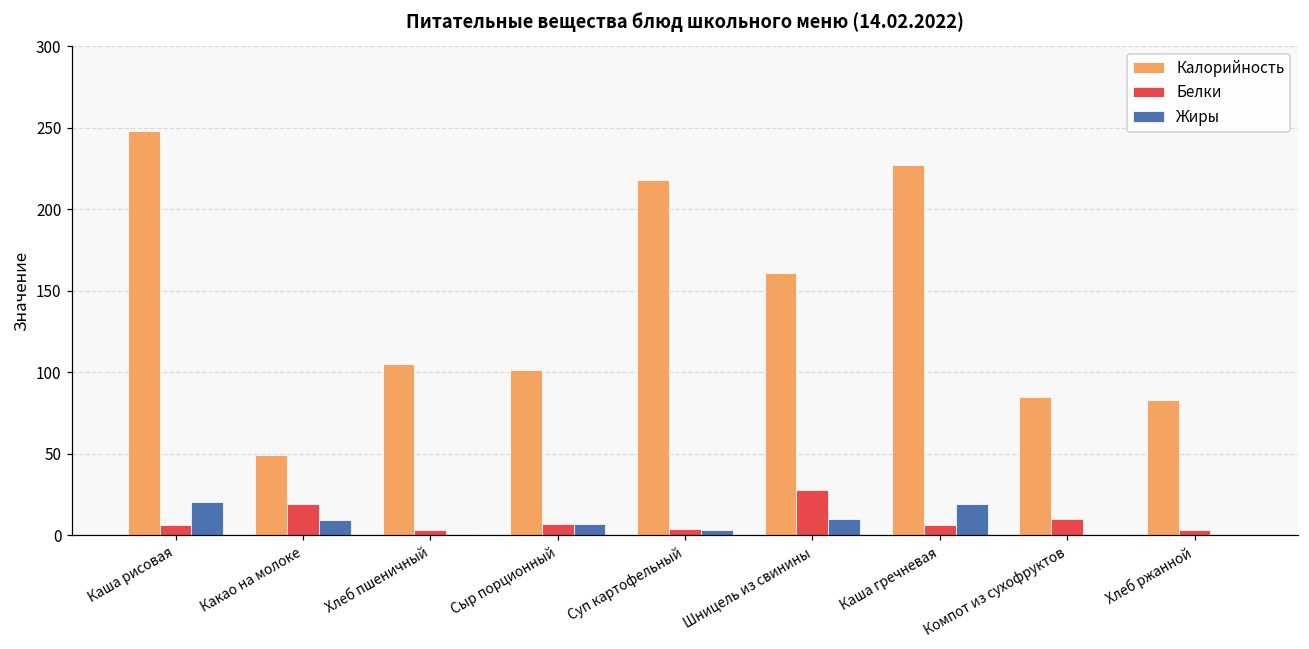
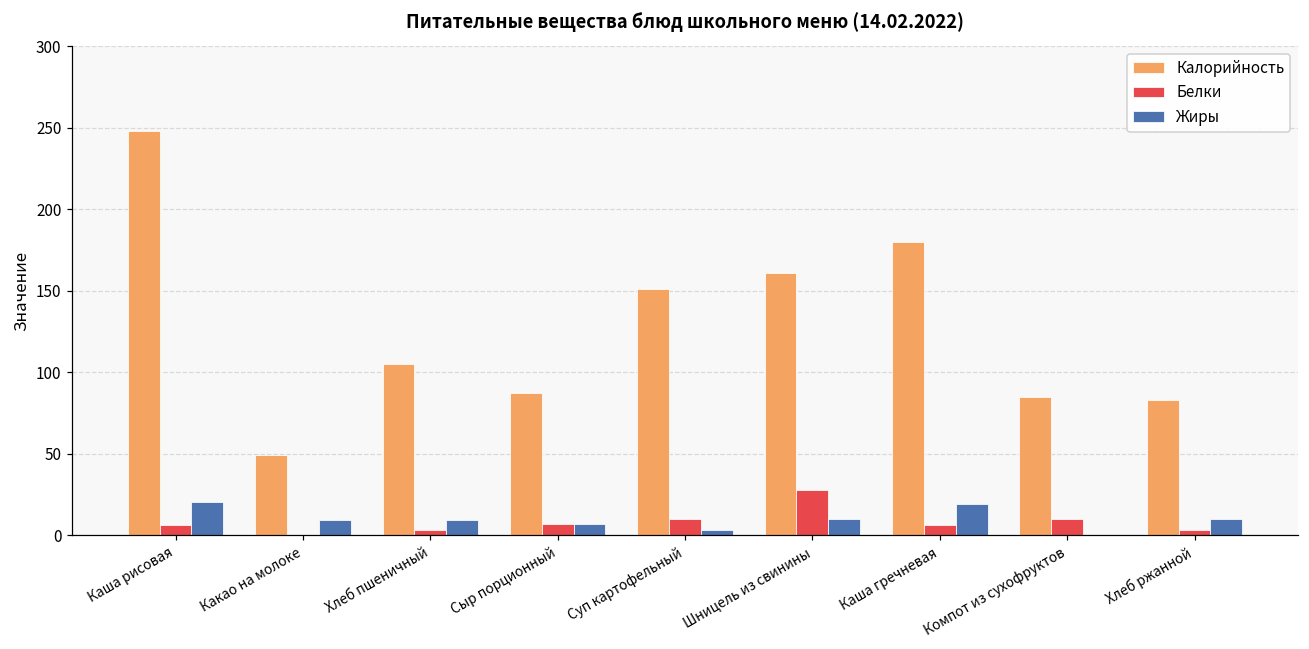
Белки, Какао на молоке: 19 -> 0
Жиры, Хлеб пшеничный: 1 -> 9
Калорийность, Сыр порционный: 101 -> 87
Калорийность, Суп картофельный: 218 -> 151
Белки, Суп картофельный: 4 -> 10
Калорийность, Каша гречневая: 227 -> 180
Жиры, Хлеб ржанной: 0 -> 10
